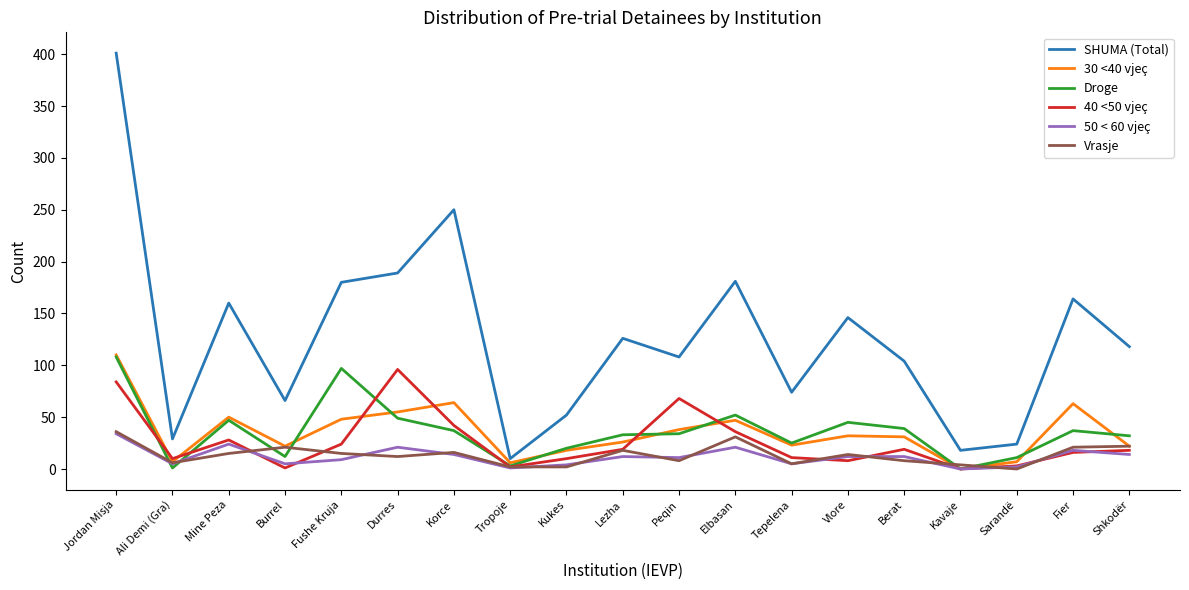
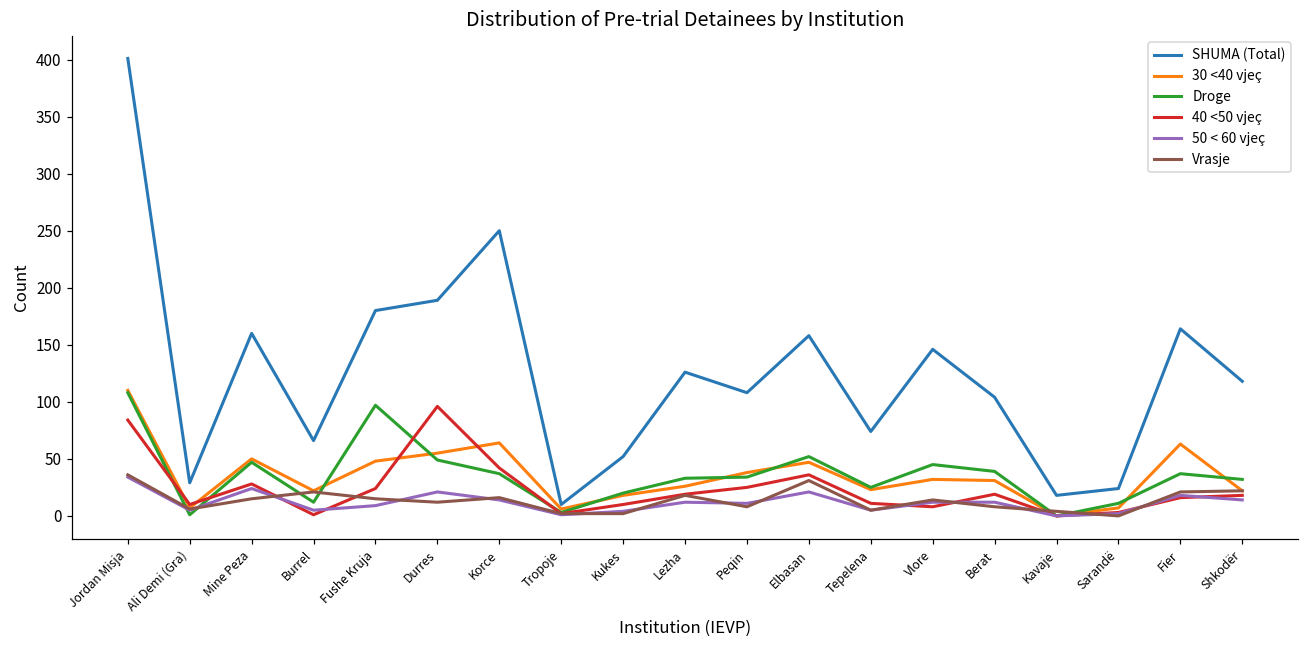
40 <50 vjeç, Peqin: 68 -> 25
SHUMA (Total), Elbasan: 181 -> 158
